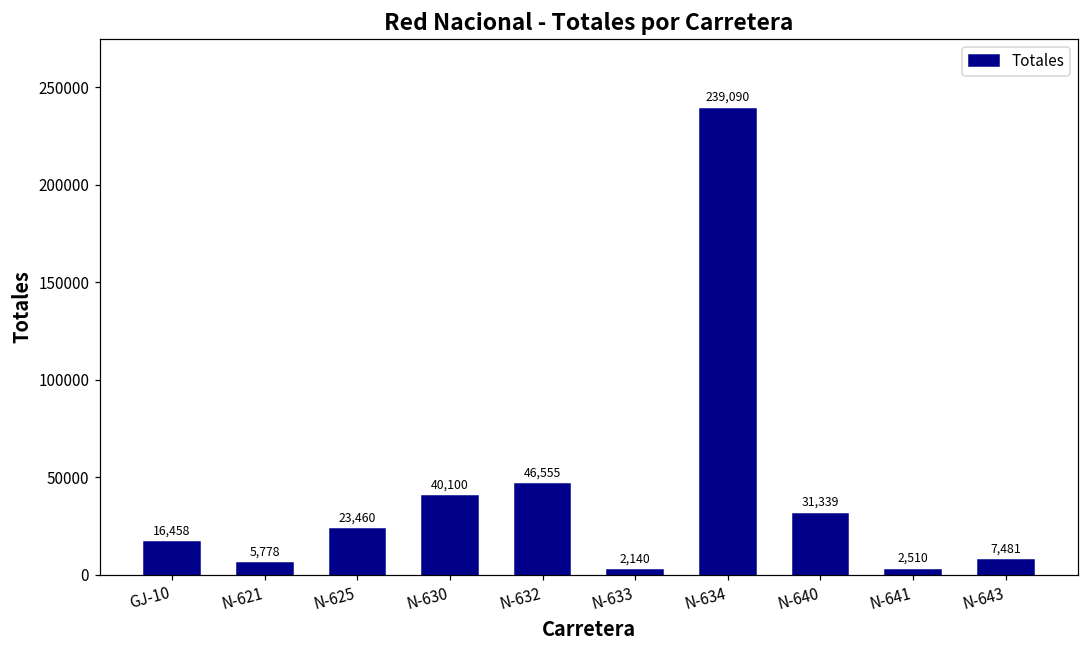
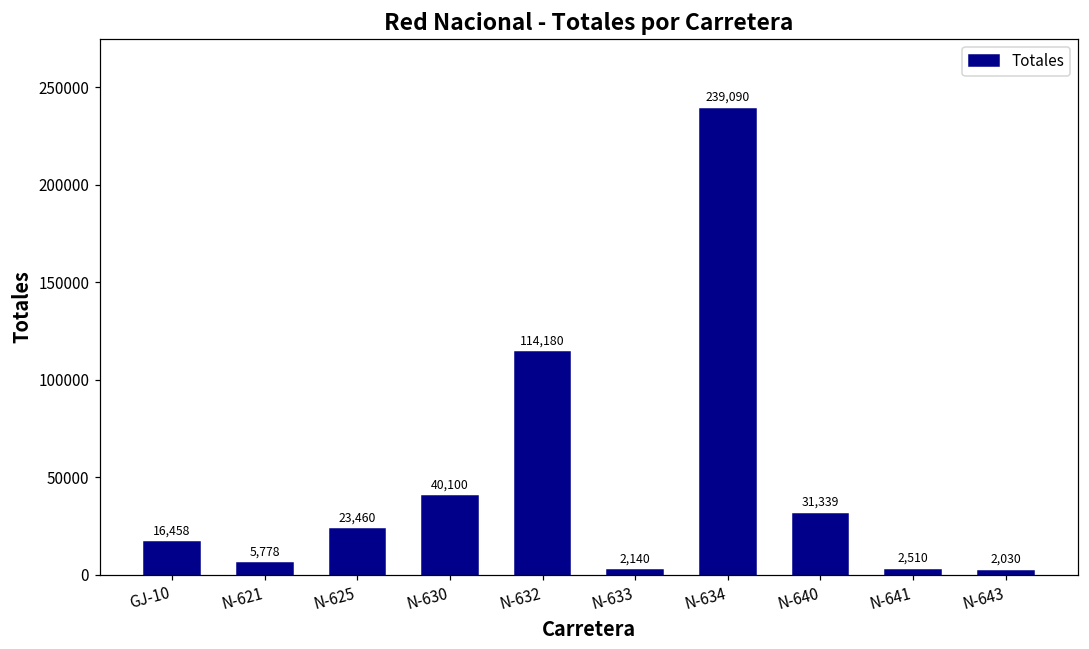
N-632: 46,555 -> 114,180
N-643: 7,481 -> 2,030
